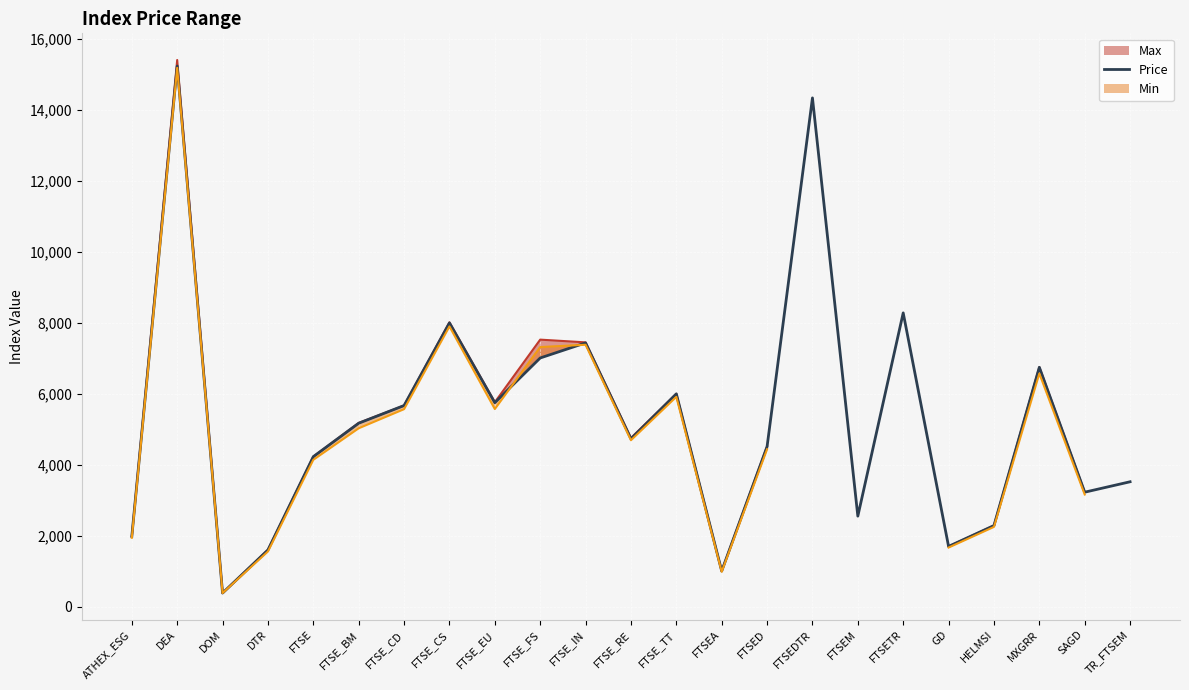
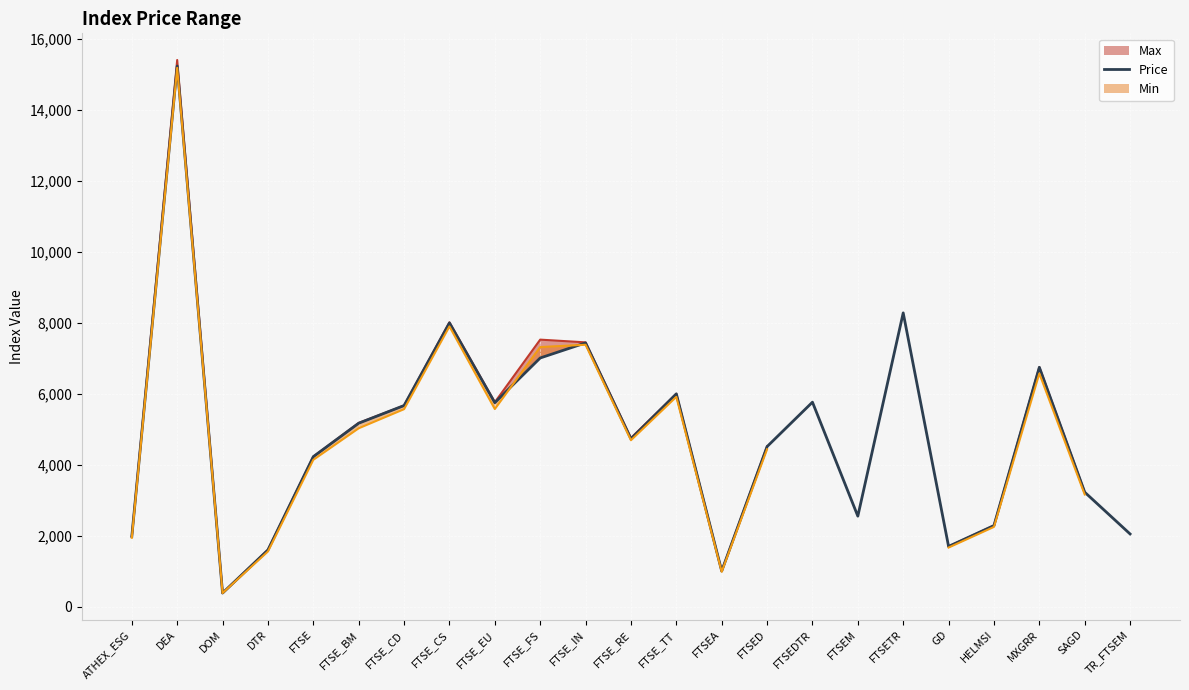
Price, FTSEDTR: 14,300 -> 5,800
Price, TR_FTSEM: 3,500 -> 2,100
